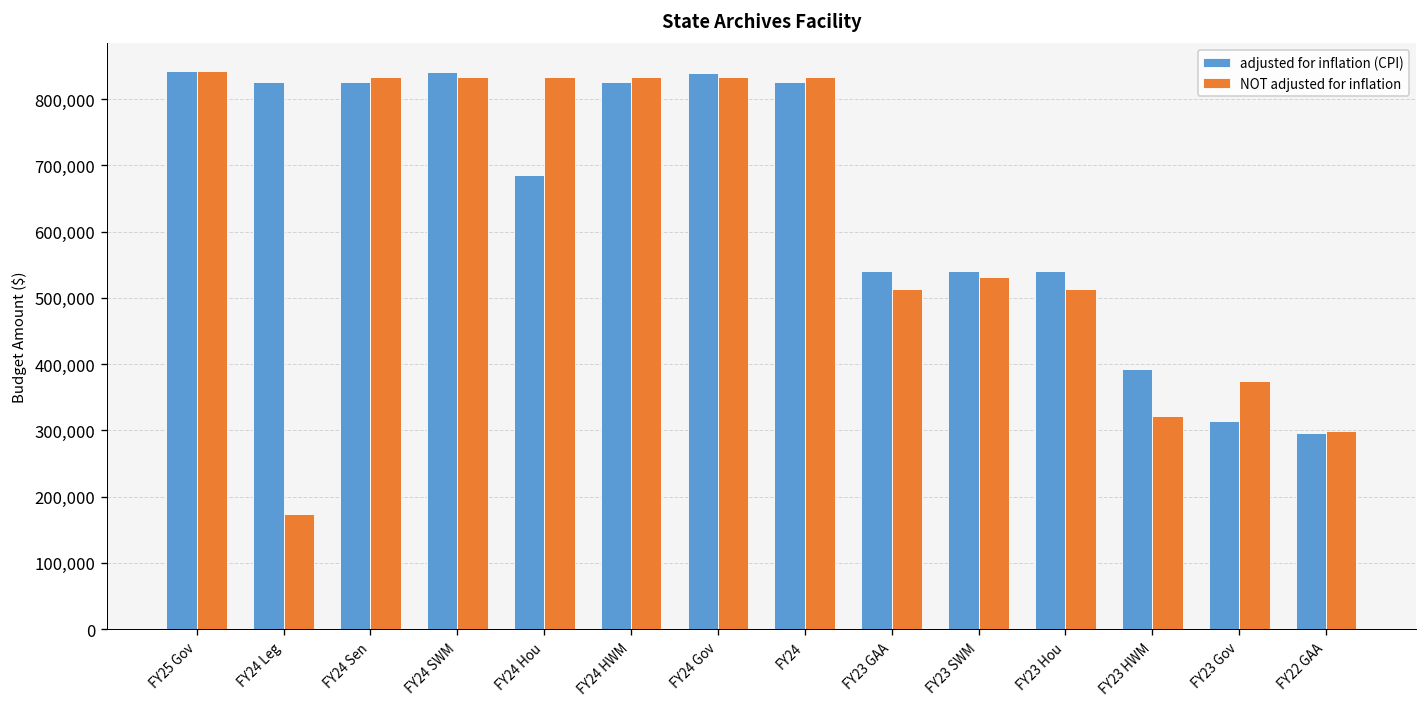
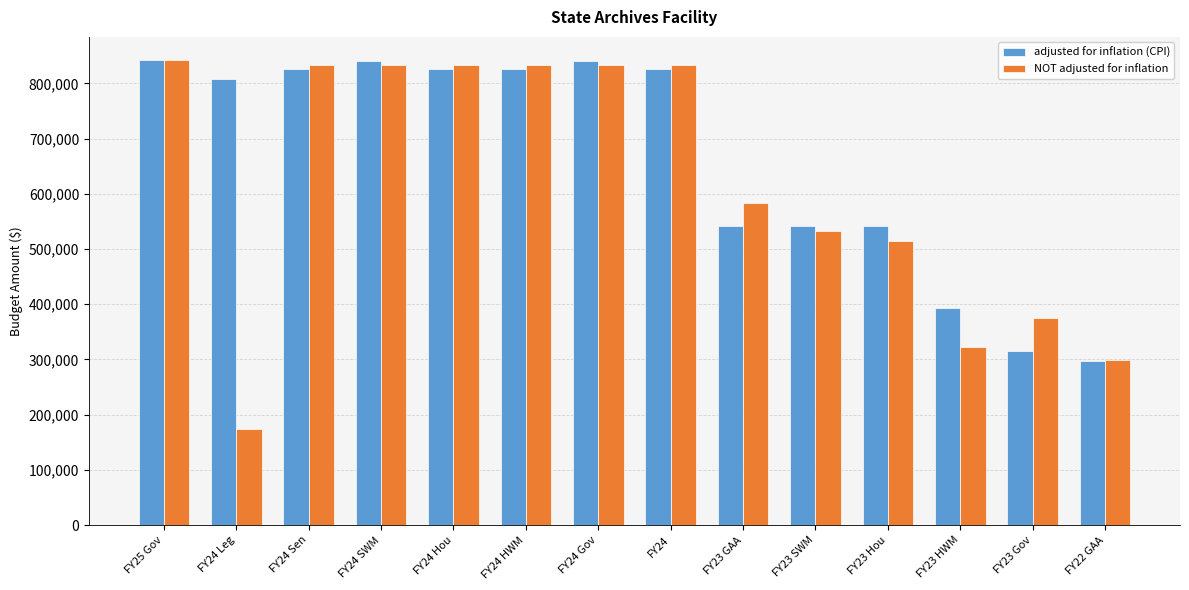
adjusted for inflation (CPI), FY24 Leg: 830,000 -> 810,000
adjusted for inflation (CPI), FY24 Hou: 680,000 -> 830,000
NOT adjusted for inflation, FY23 GAA: 510,000 -> 580,000
